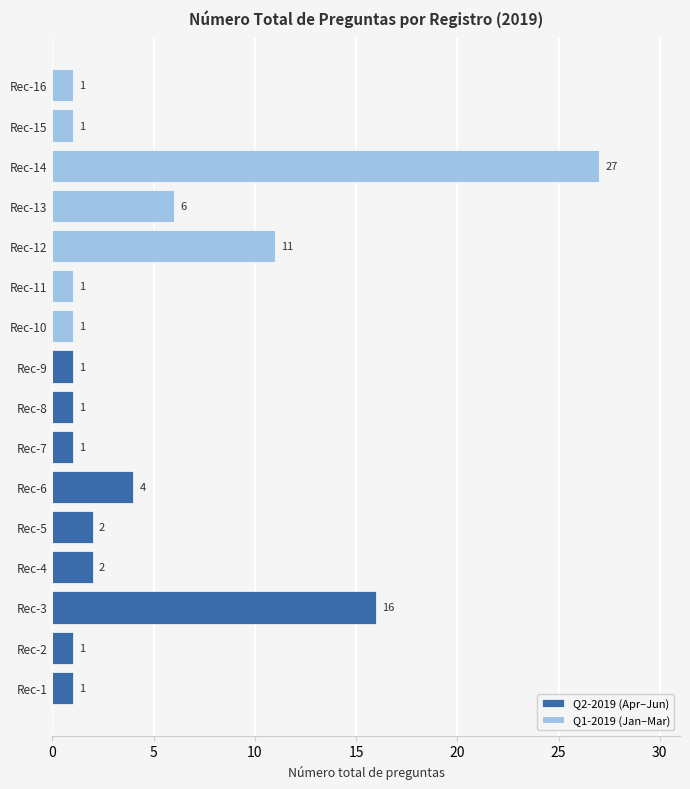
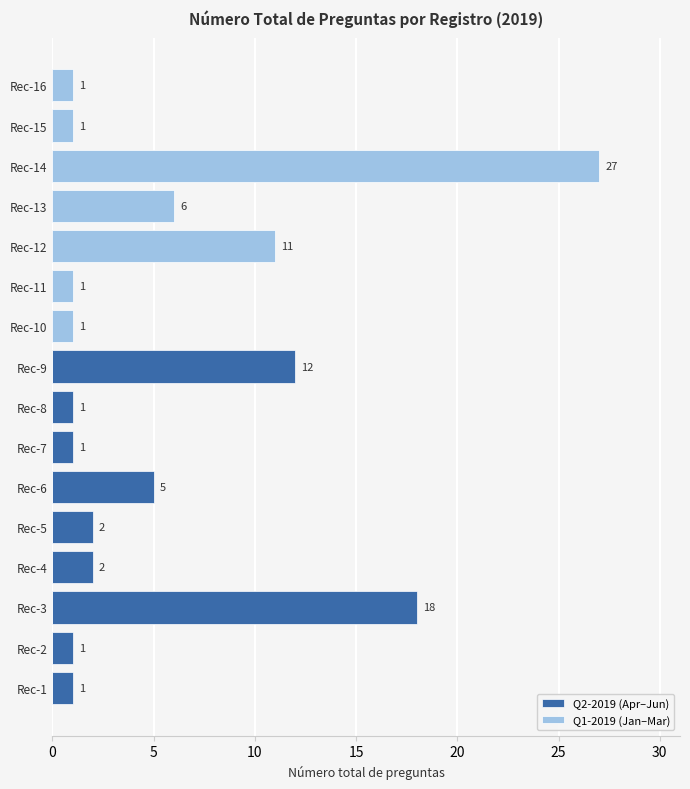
Q2-2019 (Apr–Jun), Rec-9: 1 -> 12
Q2-2019 (Apr–Jun), Rec-6: 4 -> 5
Q2-2019 (Apr–Jun), Rec-3: 16 -> 18
